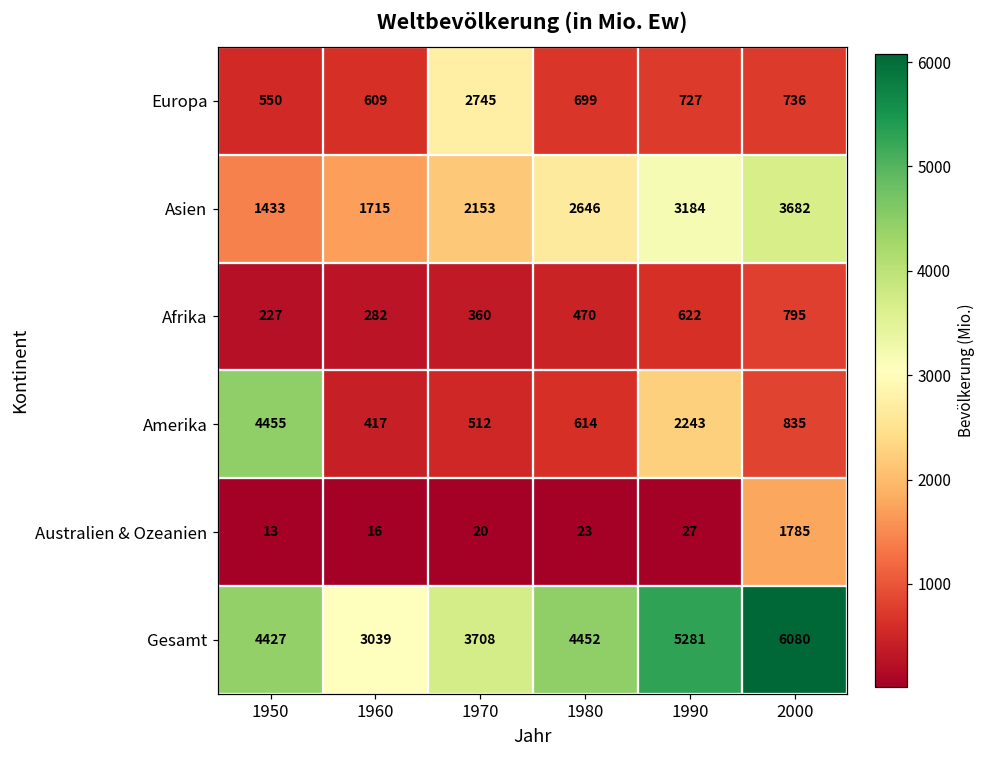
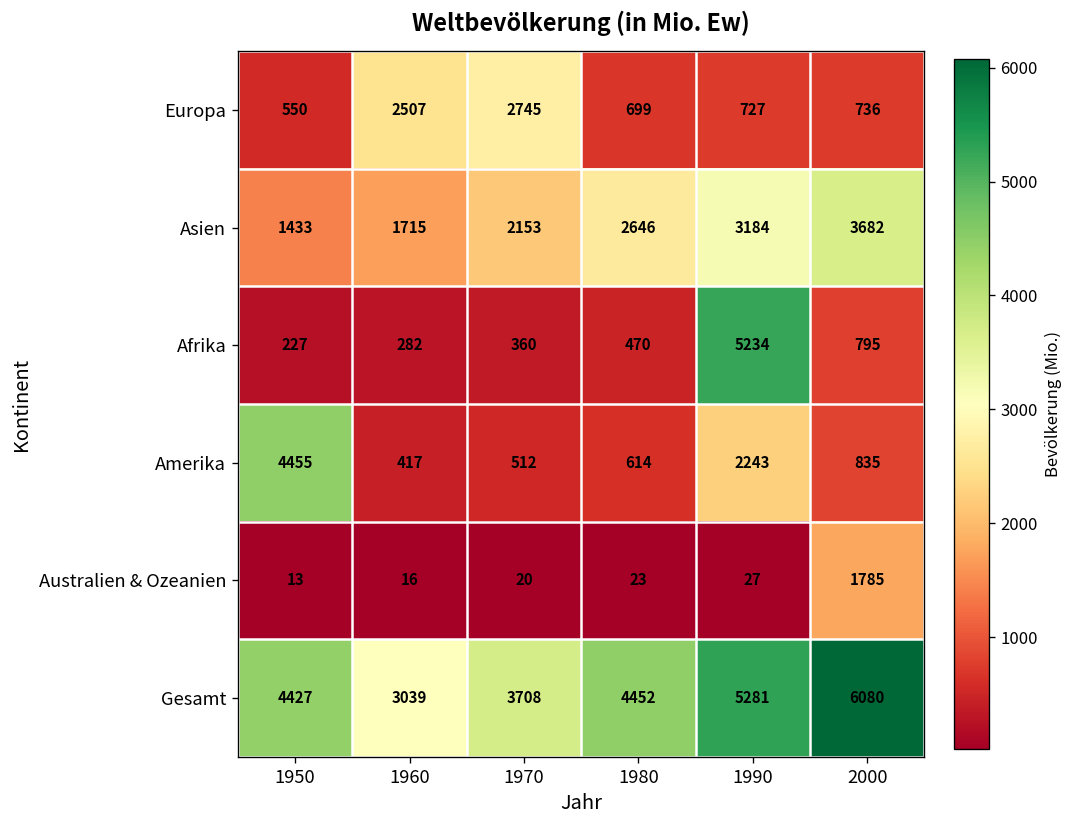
Europa, 1960: 609 -> 2507
Afrika, 1990: 622 -> 5234
